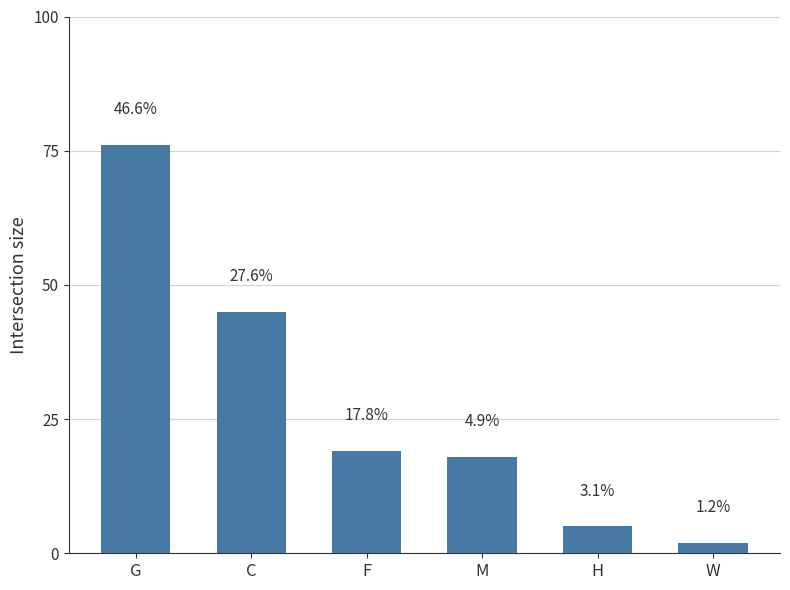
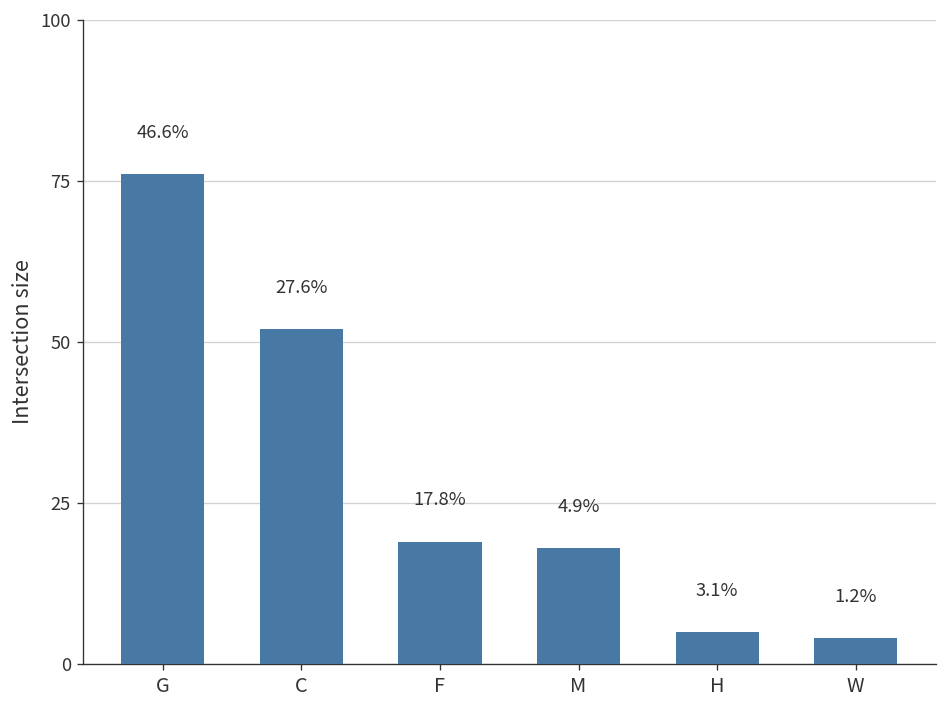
C: 45 -> 52
W: 2 -> 4
